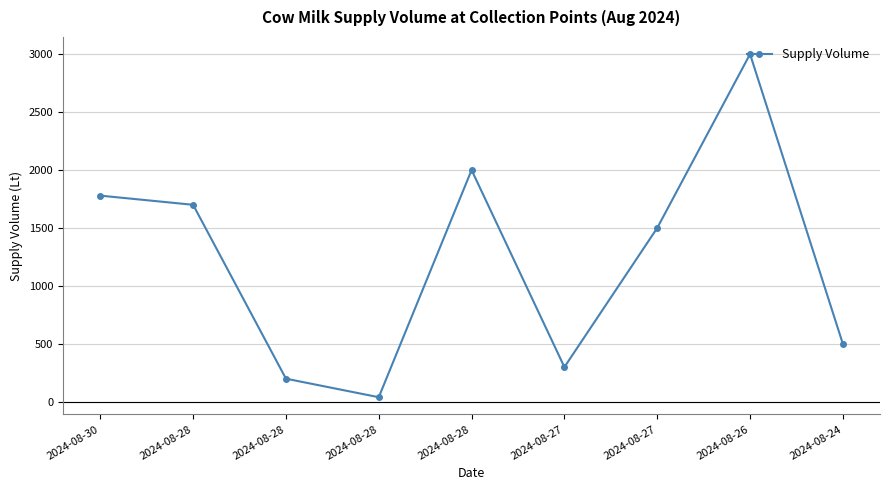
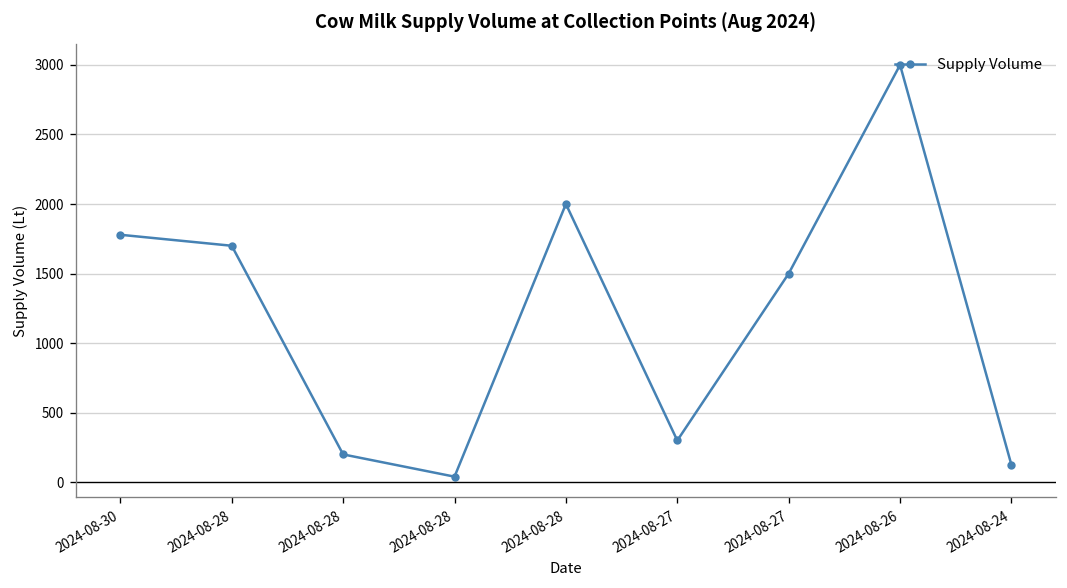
2024-08-24: 500 -> 120
